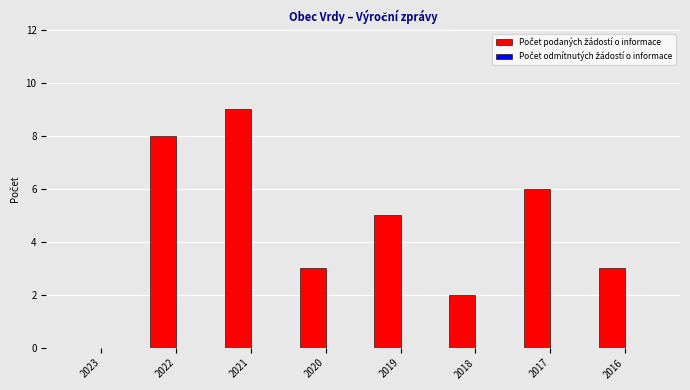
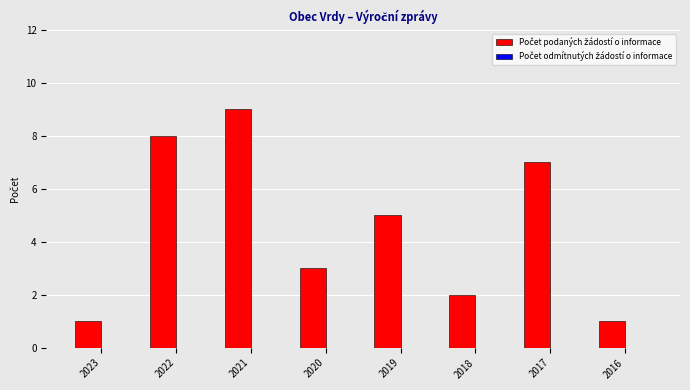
Počet podaných žádostí o informace, 2023: 0 -> 1
Počet podaných žádostí o informace, 2017: 6 -> 7
Počet podaných žádostí o informace, 2016: 3 -> 1
